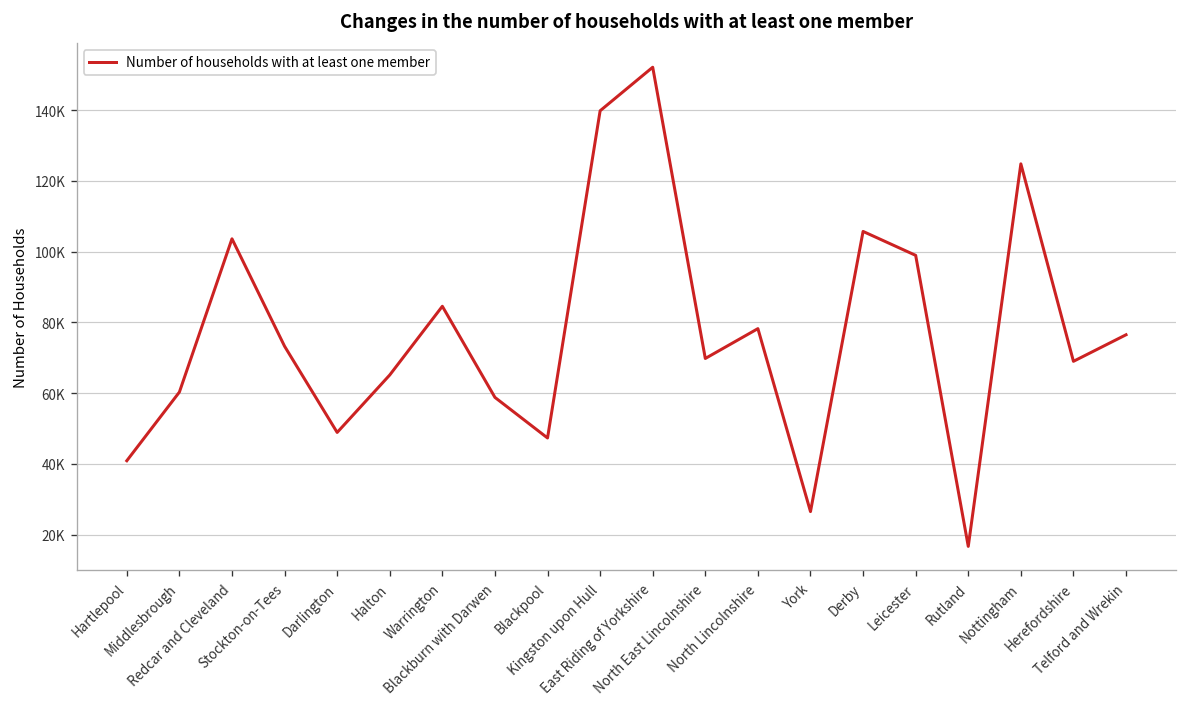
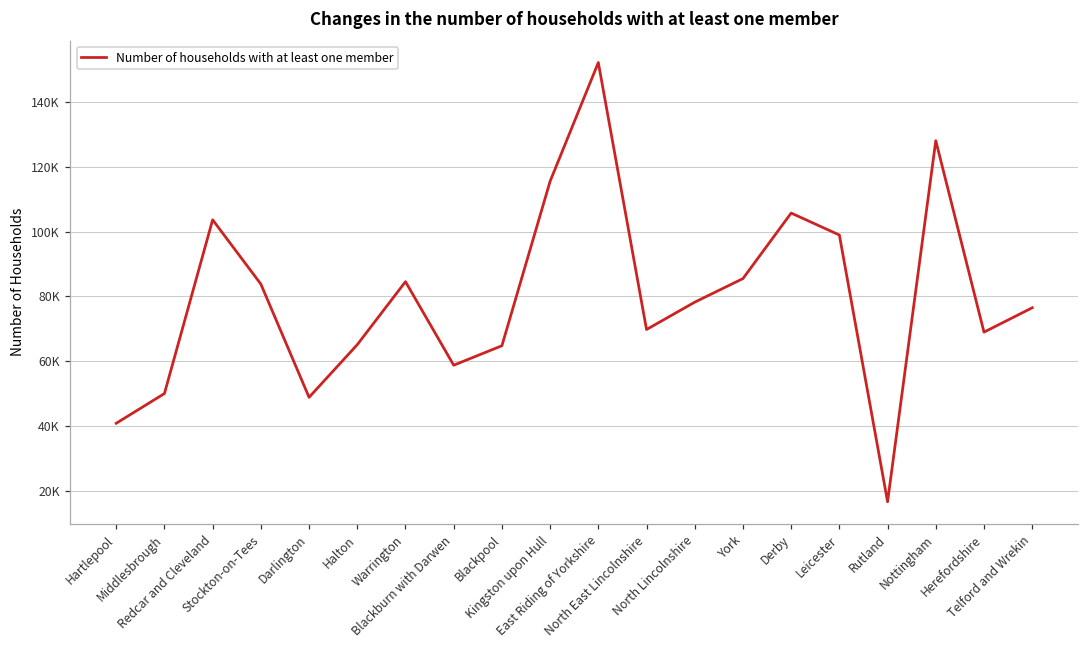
Middlesbrough: 60000 -> 50000
Stockton-on-Tees: 73000 -> 84000
Blackpool: 47000 -> 65000
Kingston upon Hull: 140000 -> 116000
York: 27000 -> 86000
Nottingham: 125000 -> 128000
